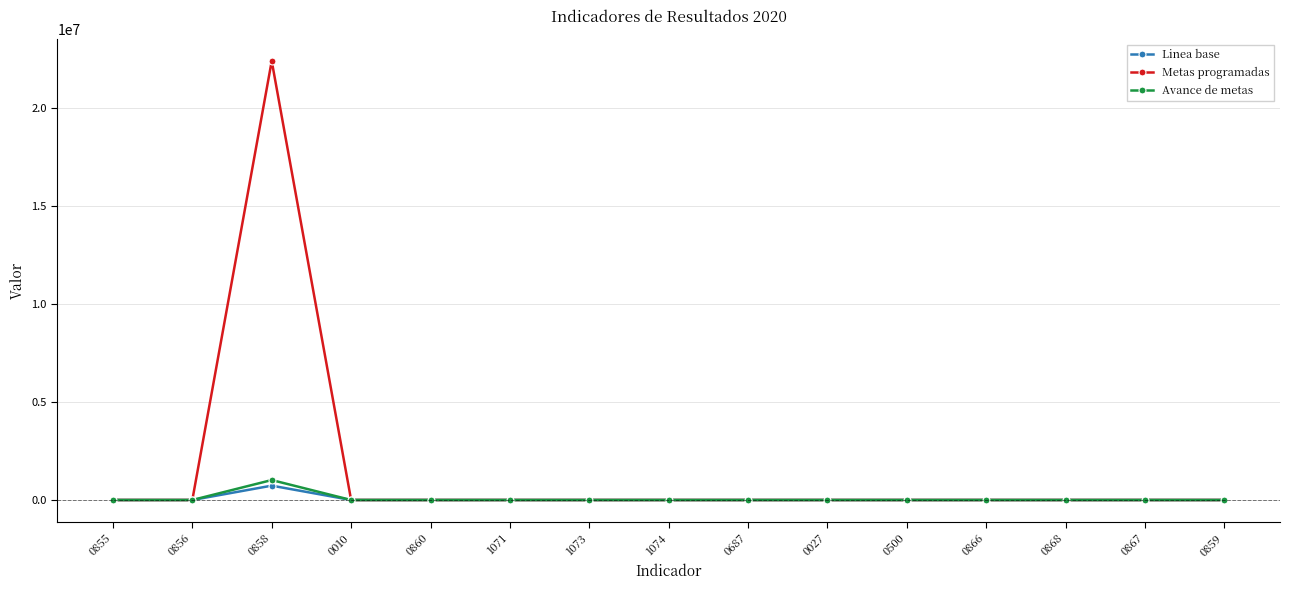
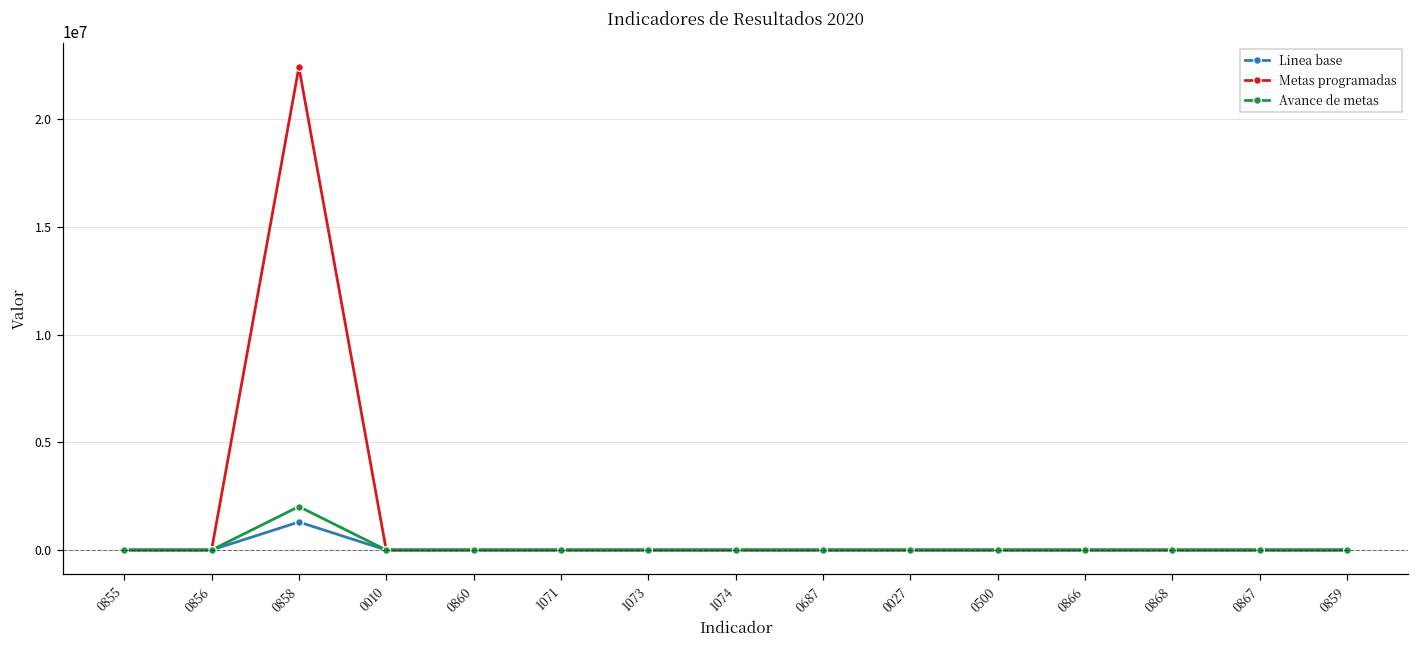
Linea base, 0858: 700000 -> 1300000
Avance de metas, 0858: 1000000 -> 2000000
